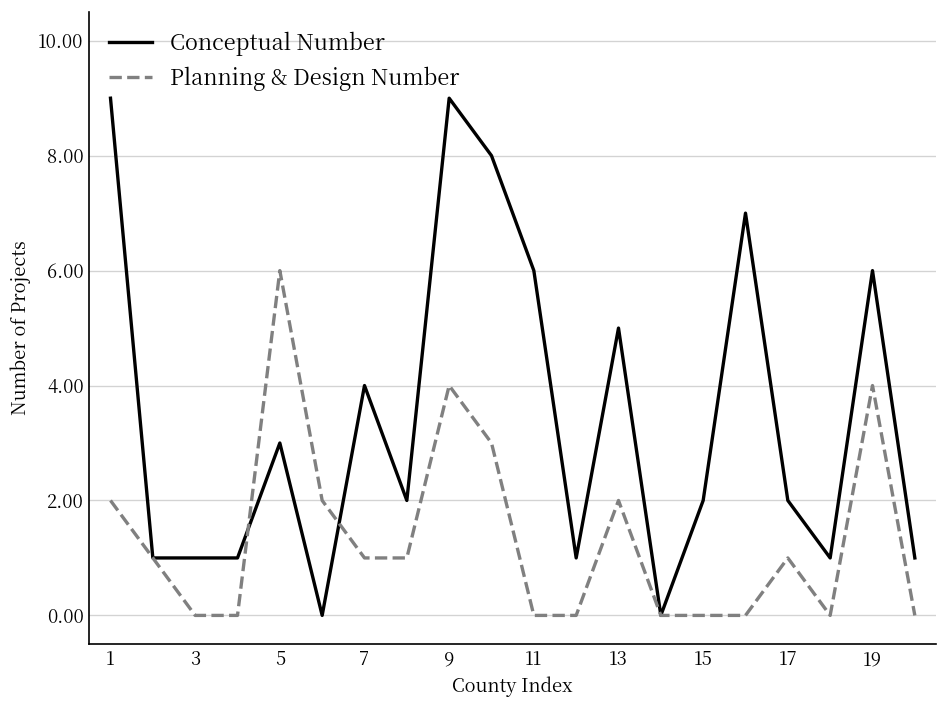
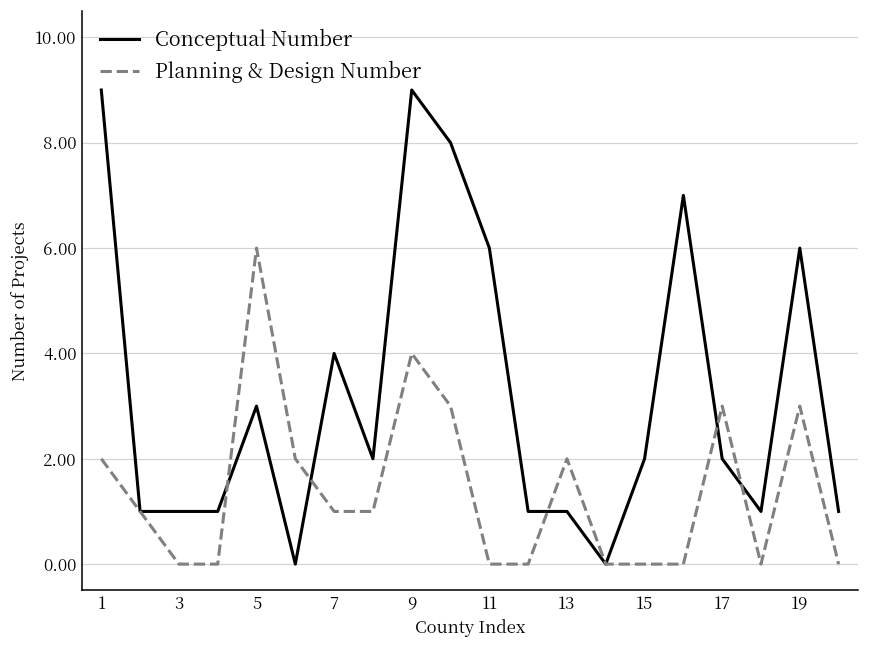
Conceptual Number, 13: 5 -> 1
Planning & Design Number, 17: 1 -> 3
Planning & Design Number, 19: 4 -> 3
